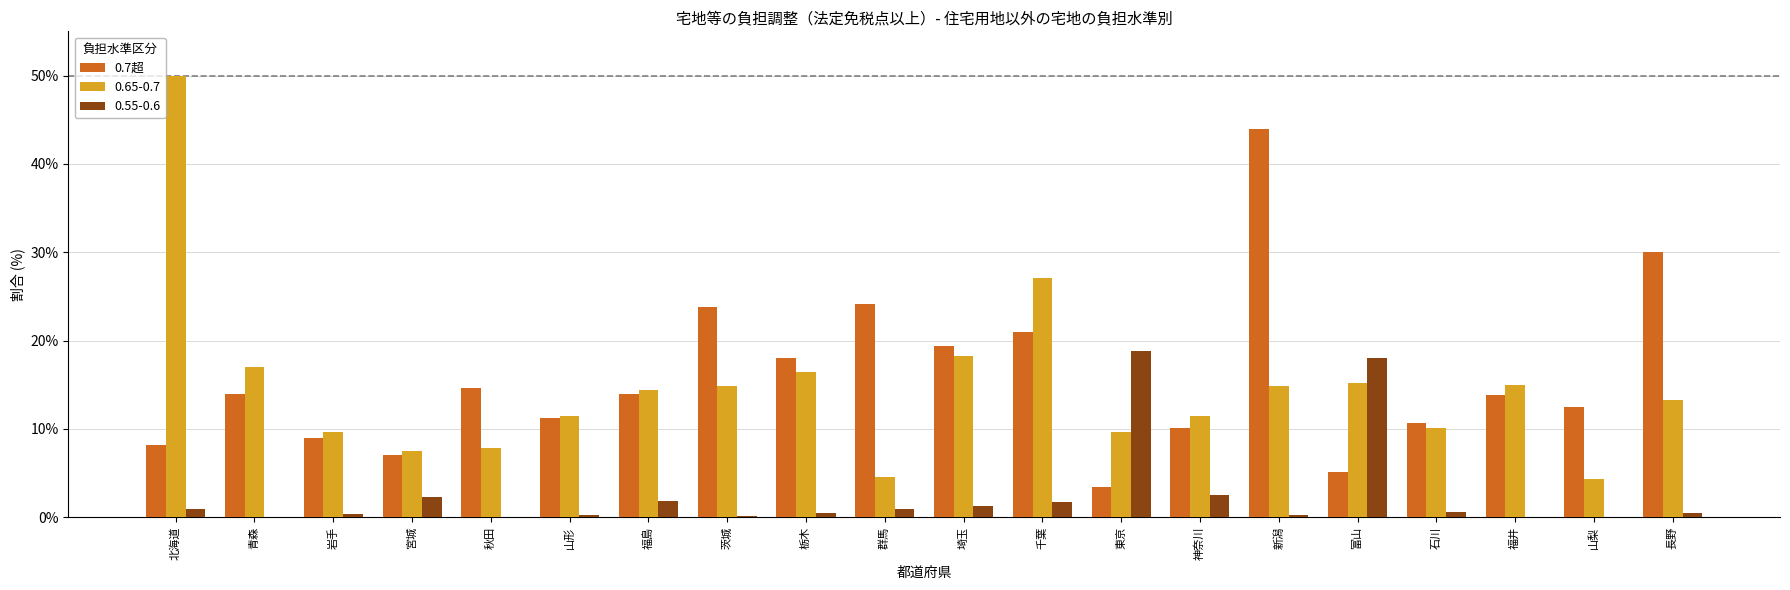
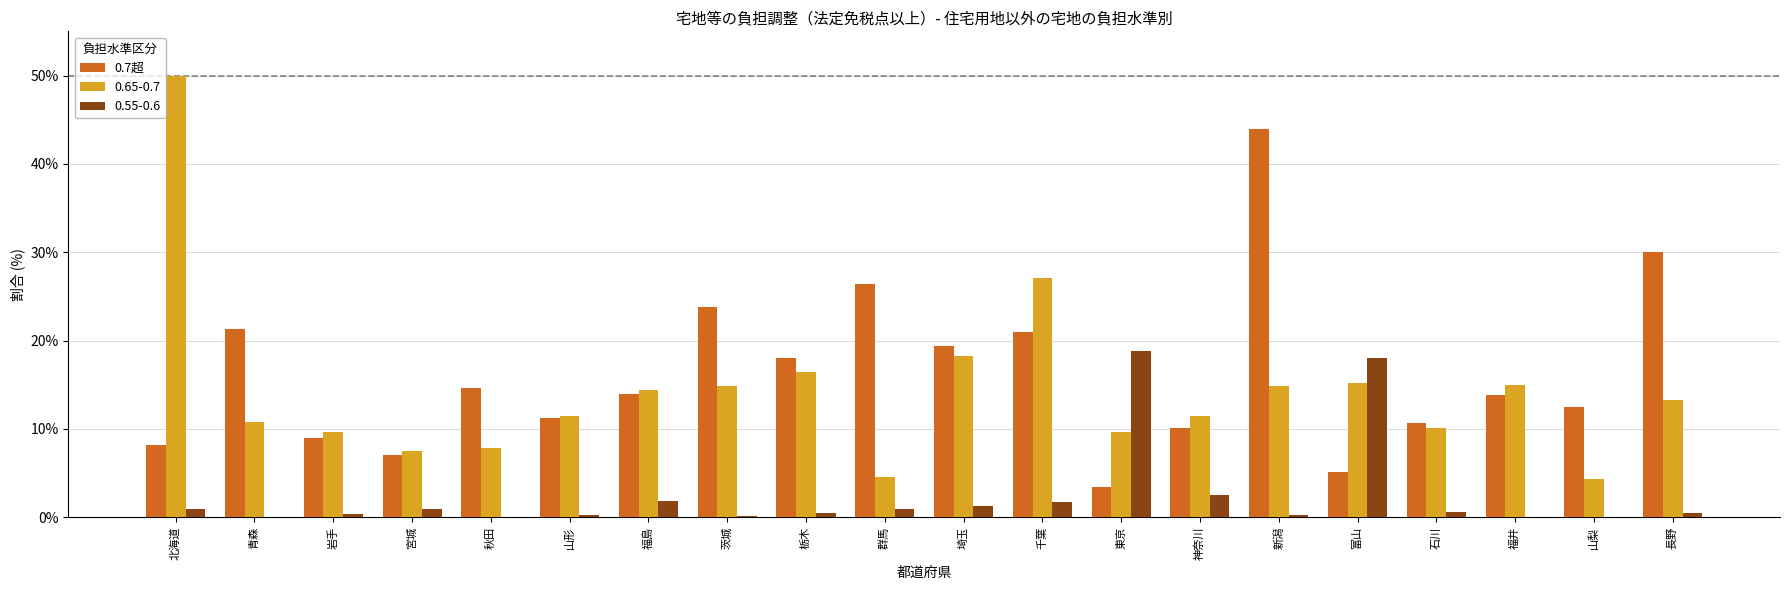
0.7超, 青森: 14% -> 21%
0.65-0.7, 青森: 17% -> 11%
0.55-0.6, 宮城: 2% -> 1%
0.7超, 群馬: 24% -> 26%
